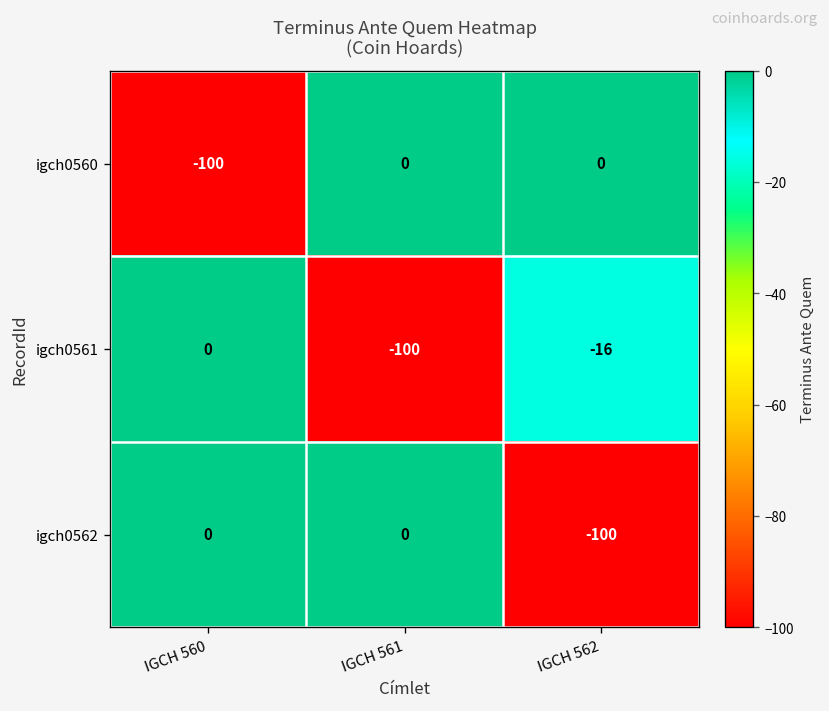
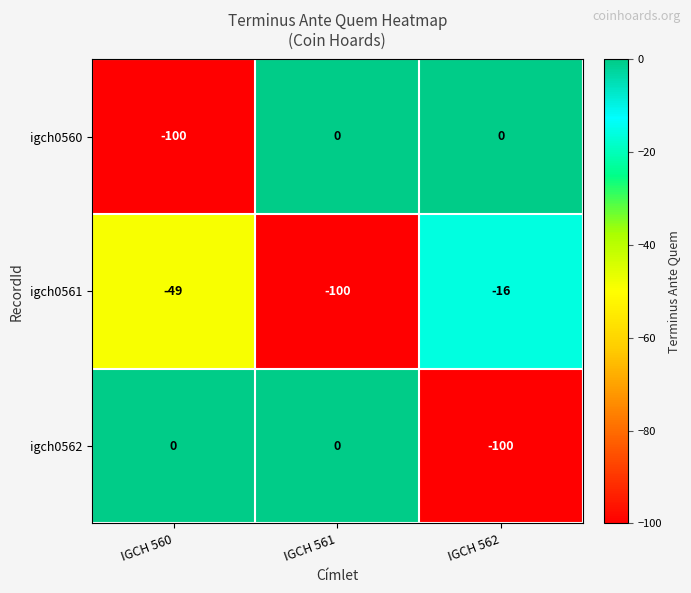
igch0561, IGCH 560: 0 -> -49
